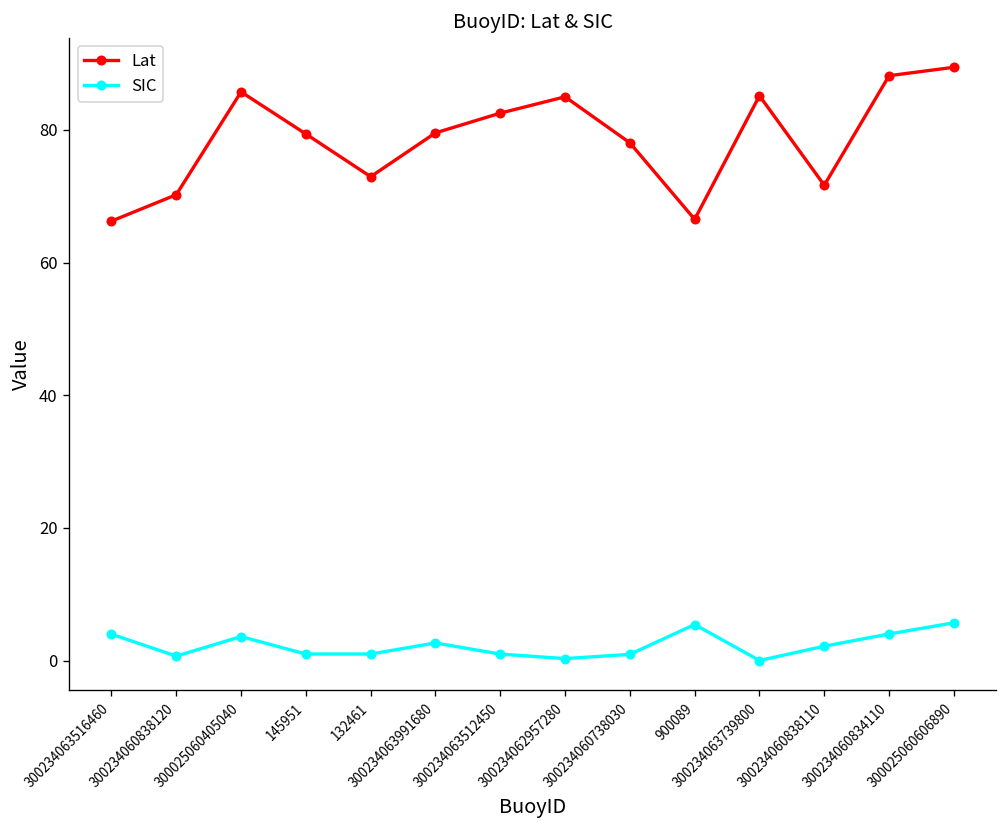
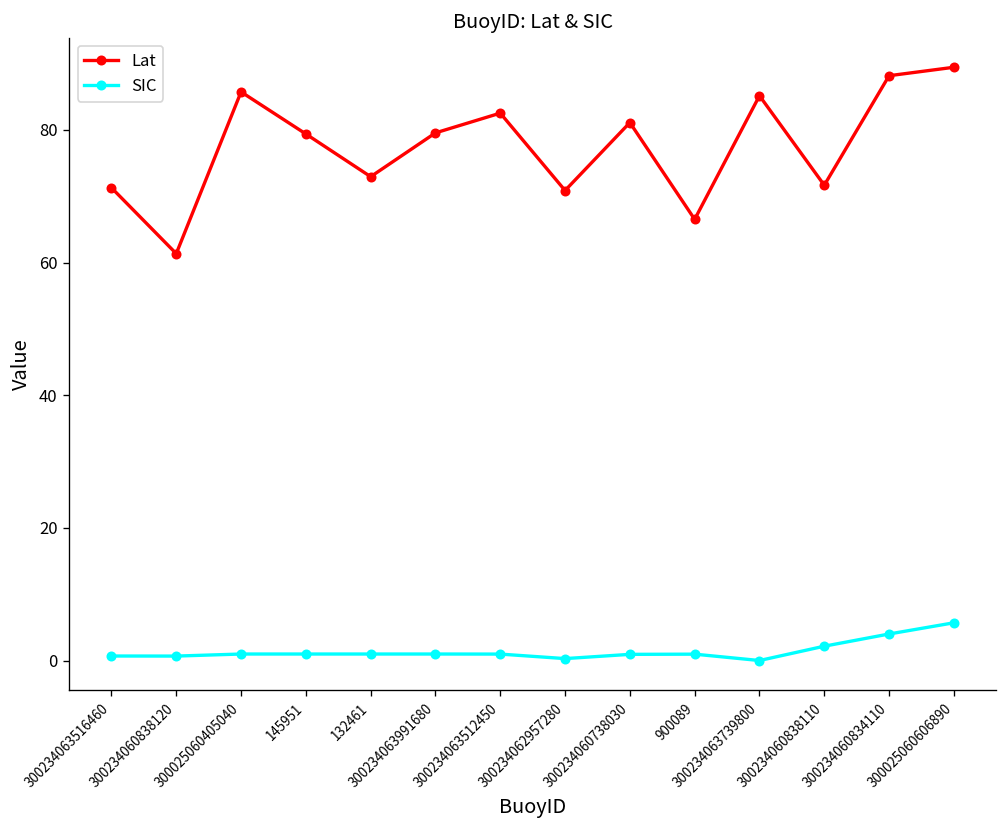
Lat, 300234063516460: 66 -> 71
SIC, 300234063516460: 4 -> 1
Lat, 300234060838120: 70 -> 61
SIC, 300025060405040: 4 -> 1
SIC, 300234063991680: 3 -> 1
Lat, 300234062957280: 85 -> 71
Lat, 300234060738030: 78 -> 81
SIC, 900089: 5 -> 1
